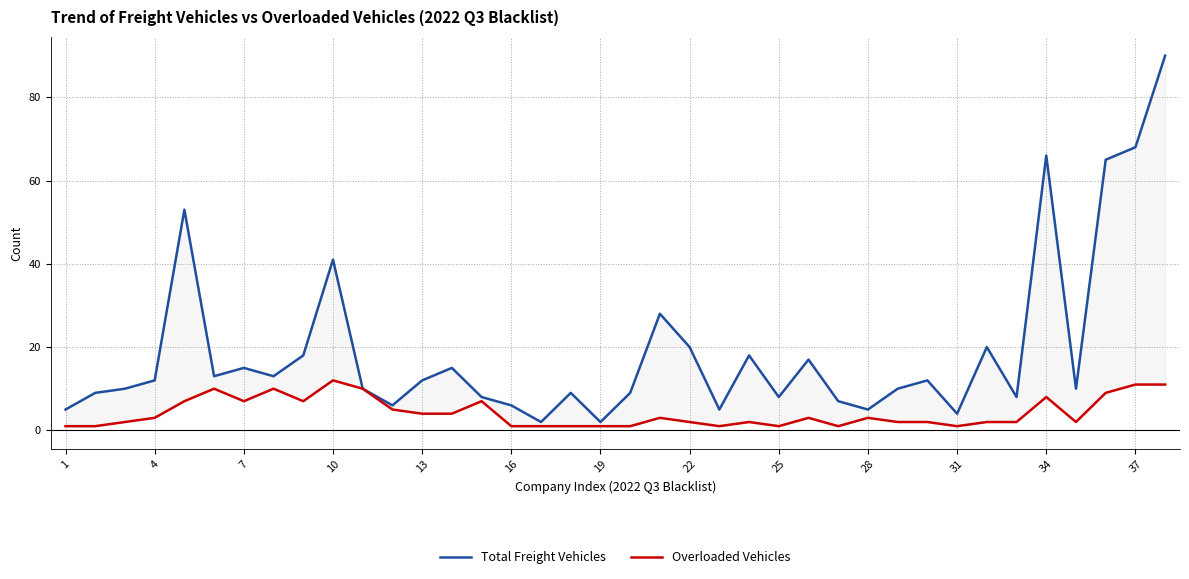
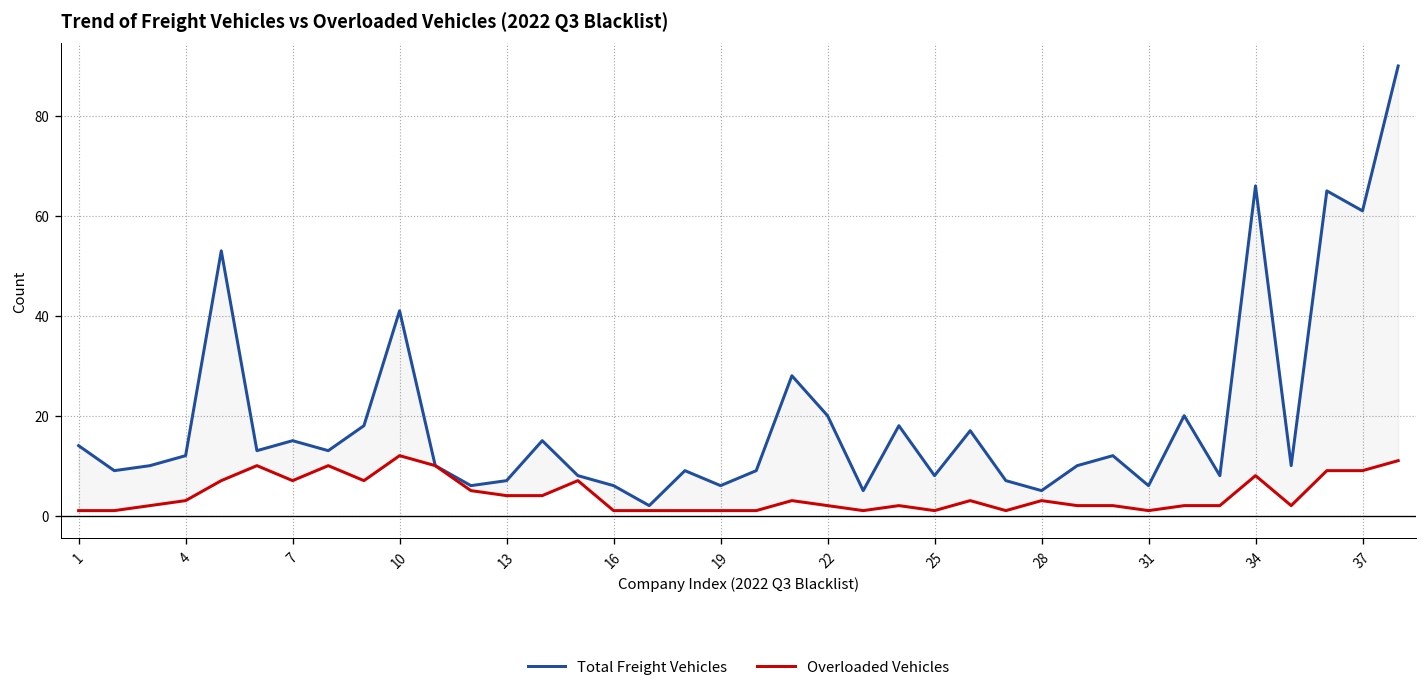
Total Freight Vehicles, 1: 5 -> 14
Total Freight Vehicles, 13: 12 -> 7
Total Freight Vehicles, 19: 2 -> 6
Total Freight Vehicles, 31: 4 -> 6
Total Freight Vehicles, 37: 68 -> 61
Overloaded Vehicles, 37: 11 -> 9
